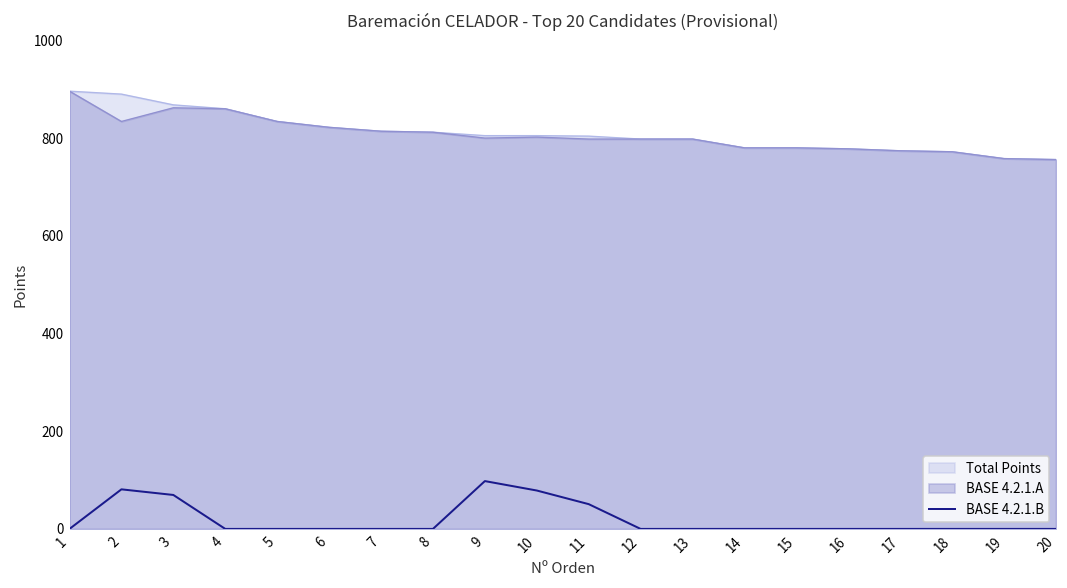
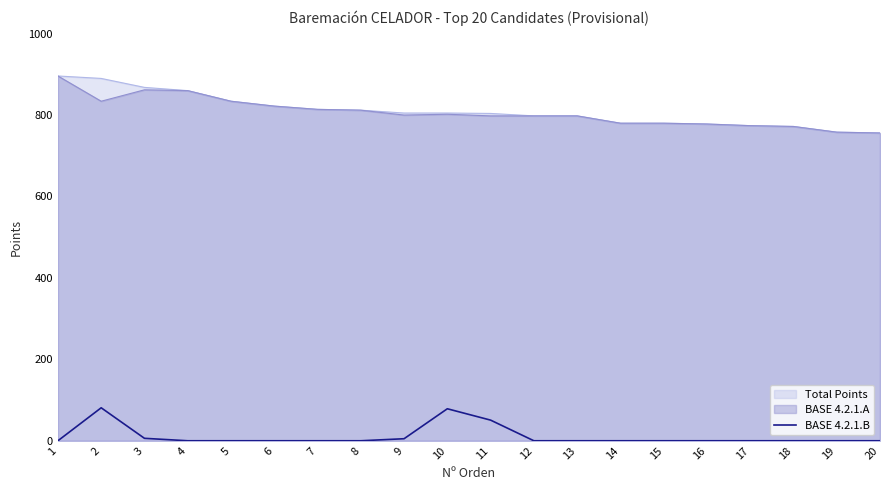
BASE 4.2.1.B, 3: 70 -> 10
BASE 4.2.1.B, 9: 100 -> 10
